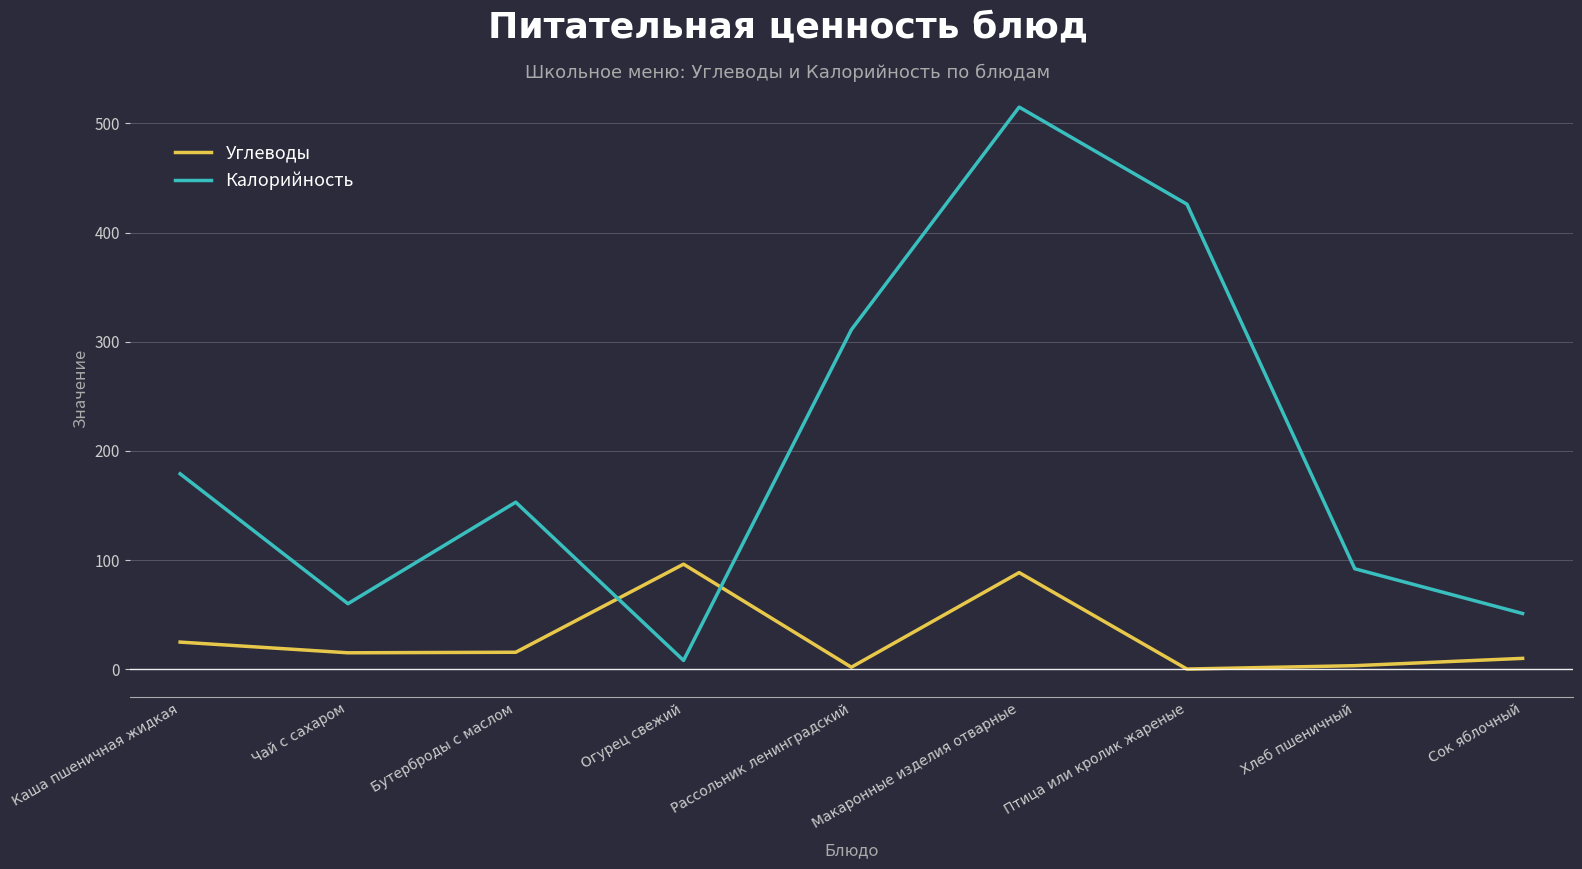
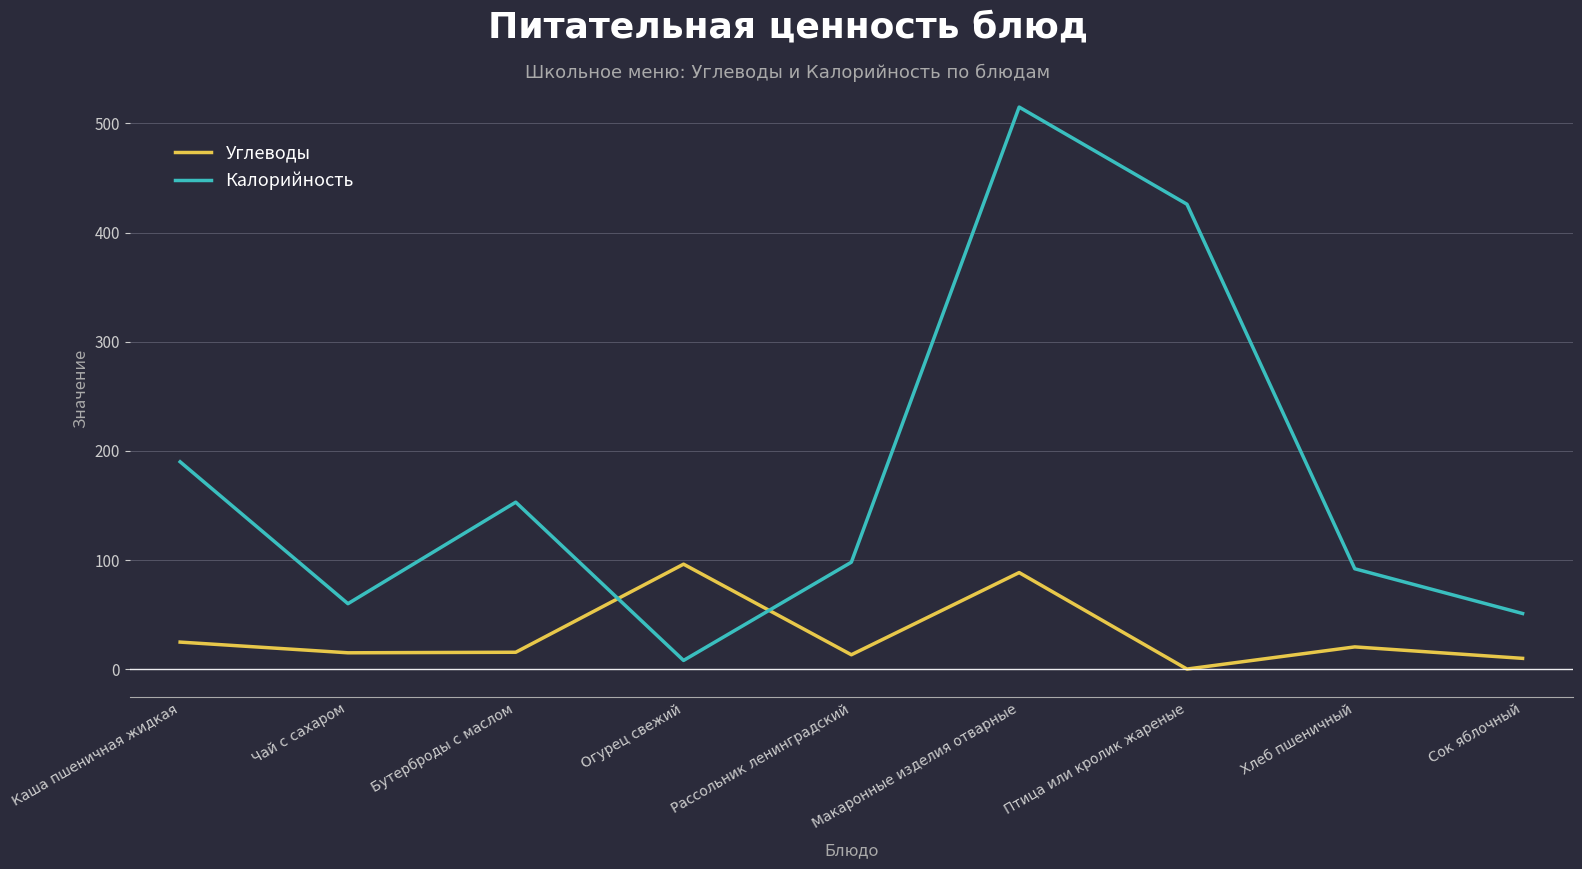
Калорийность, Каша пшеничная жидкая: 179 -> 190
Углеводы, Рассольник ленинградский: 2 -> 13
Калорийность, Рассольник ленинградский: 311 -> 98
Углеводы, Хлеб пшеничный: 3 -> 20
